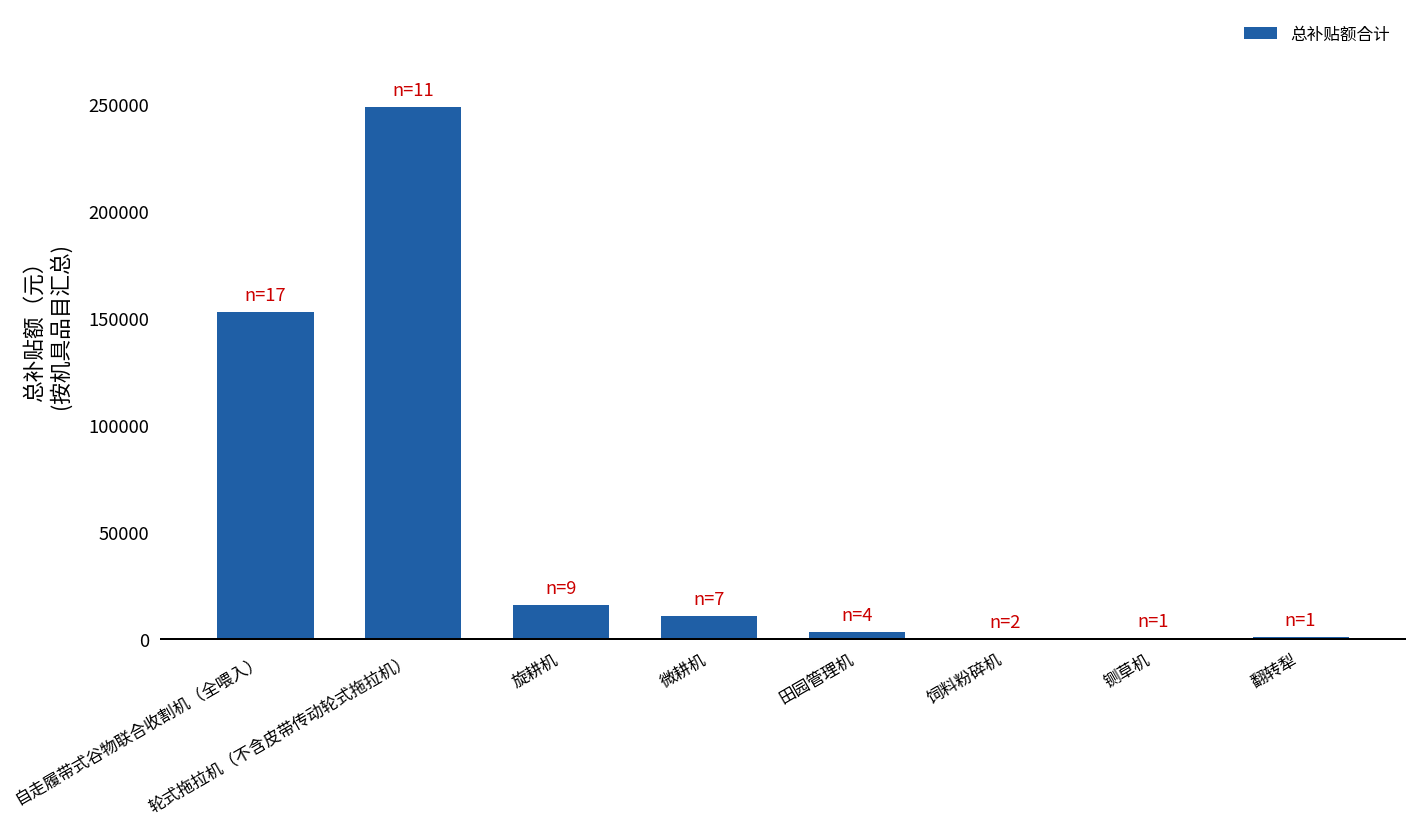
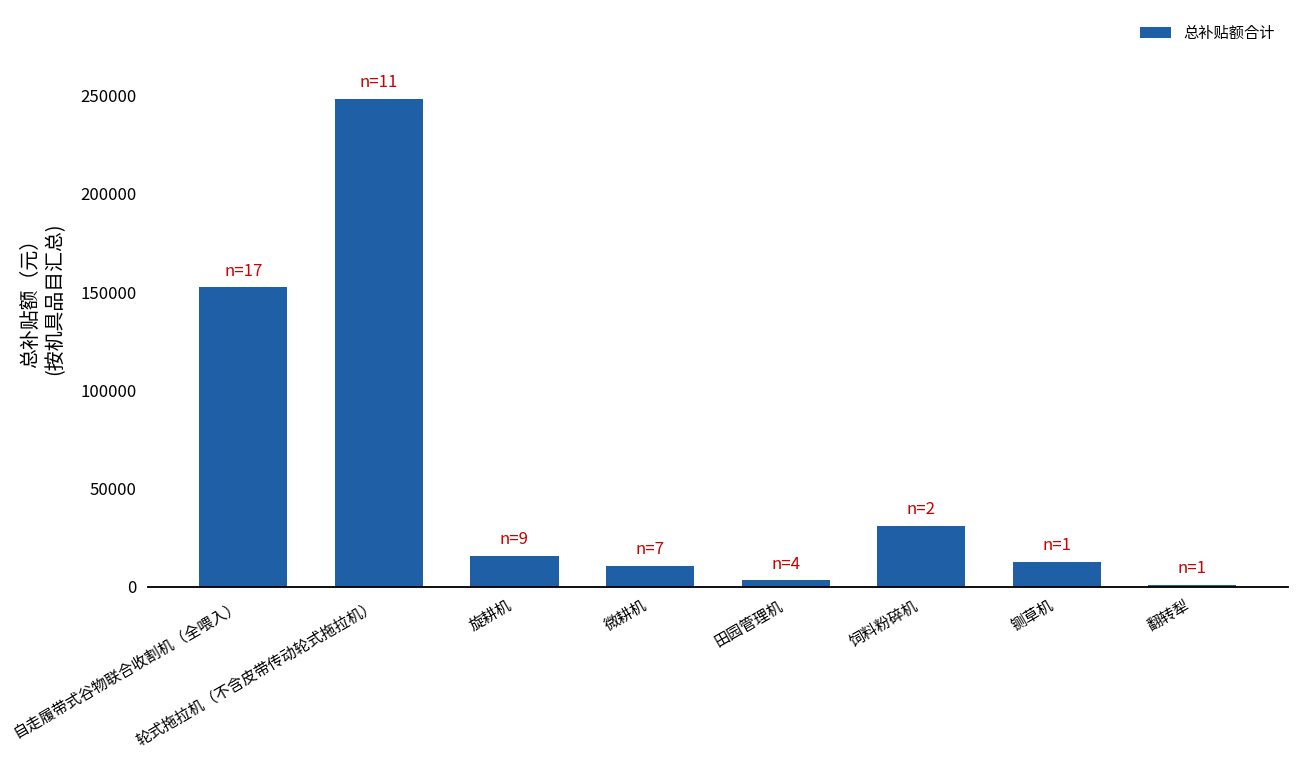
饲料粉碎机: 0 -> 31000
铡草机: 0 -> 13000
